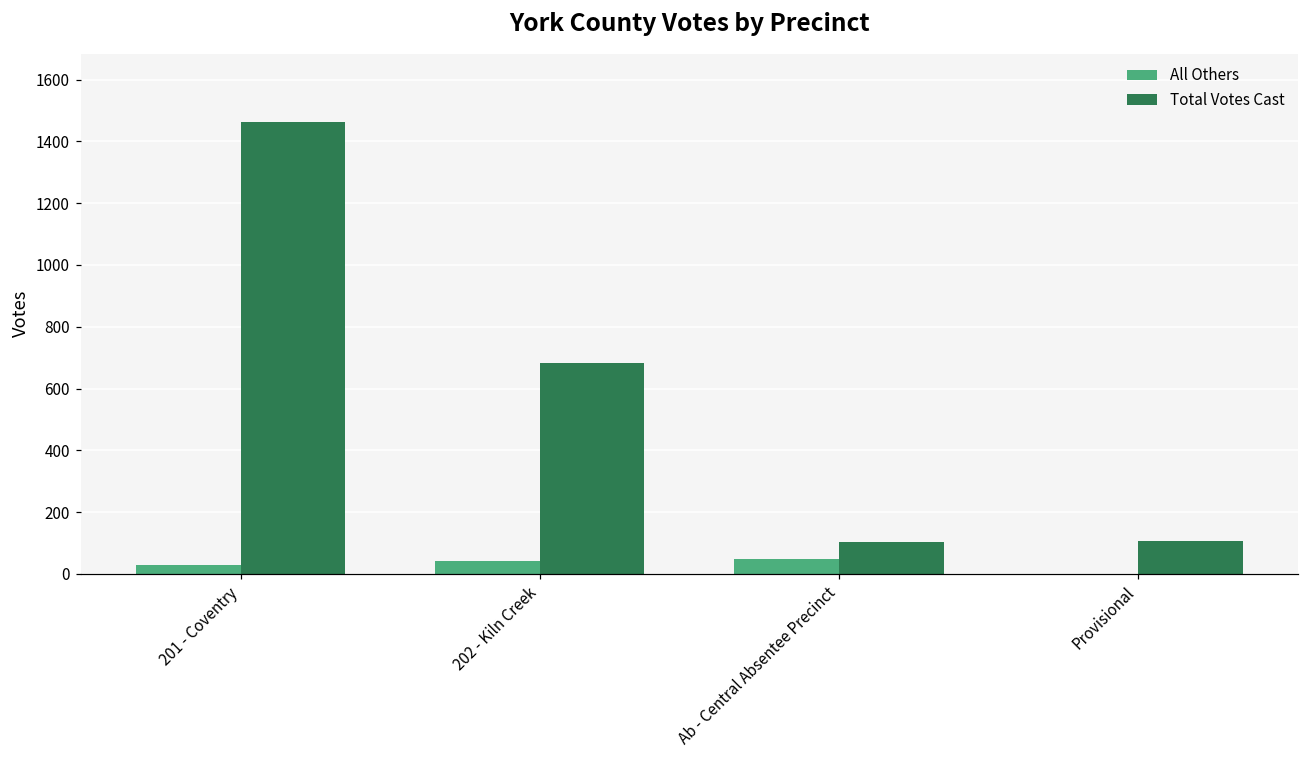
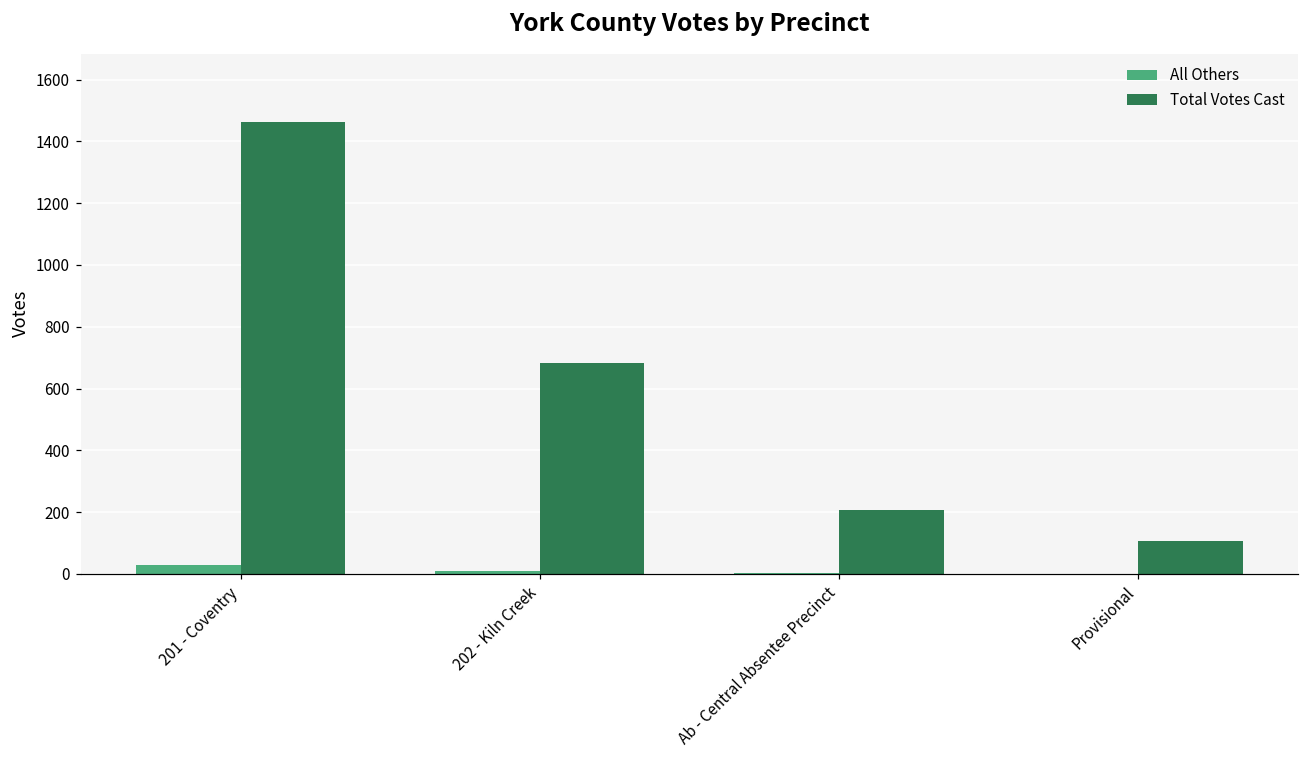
All Others, 202 - Kiln Creek: 40 -> 10
All Others, Ab - Central Absentee Precinct: 50 -> 0
Total Votes Cast, Ab - Central Absentee Precinct: 100 -> 210
